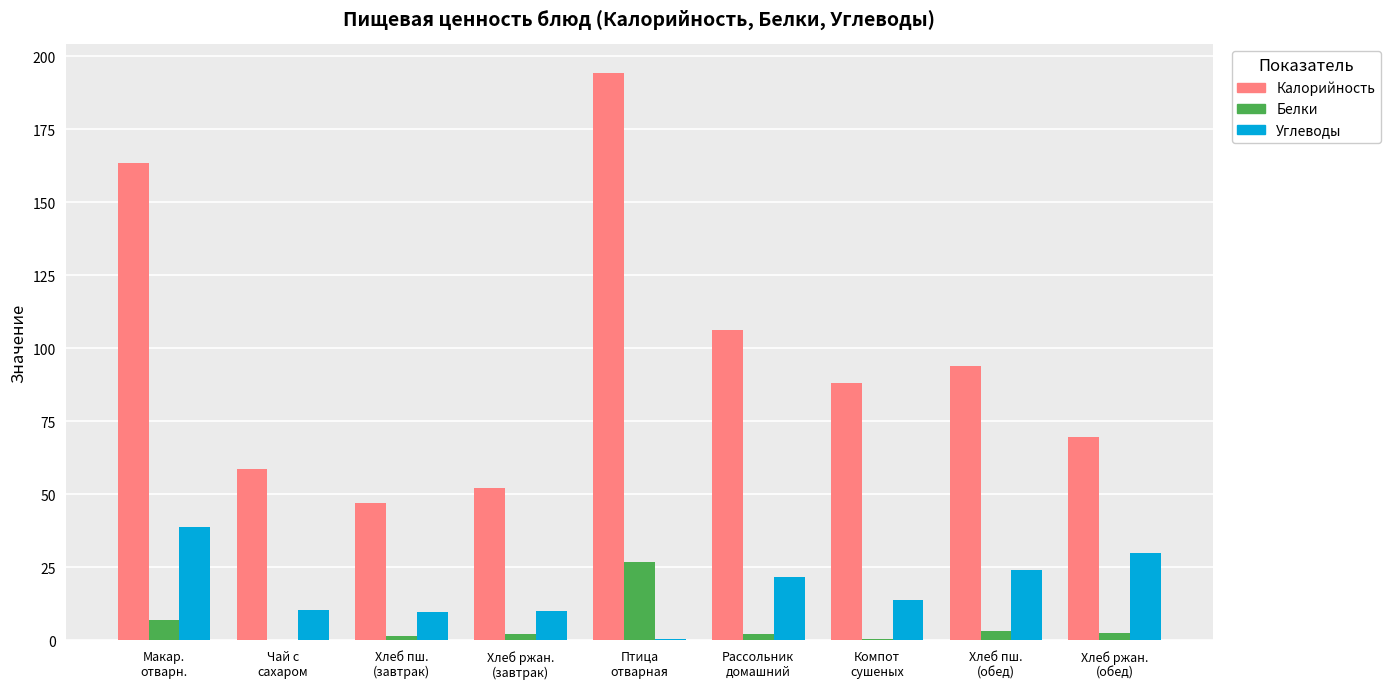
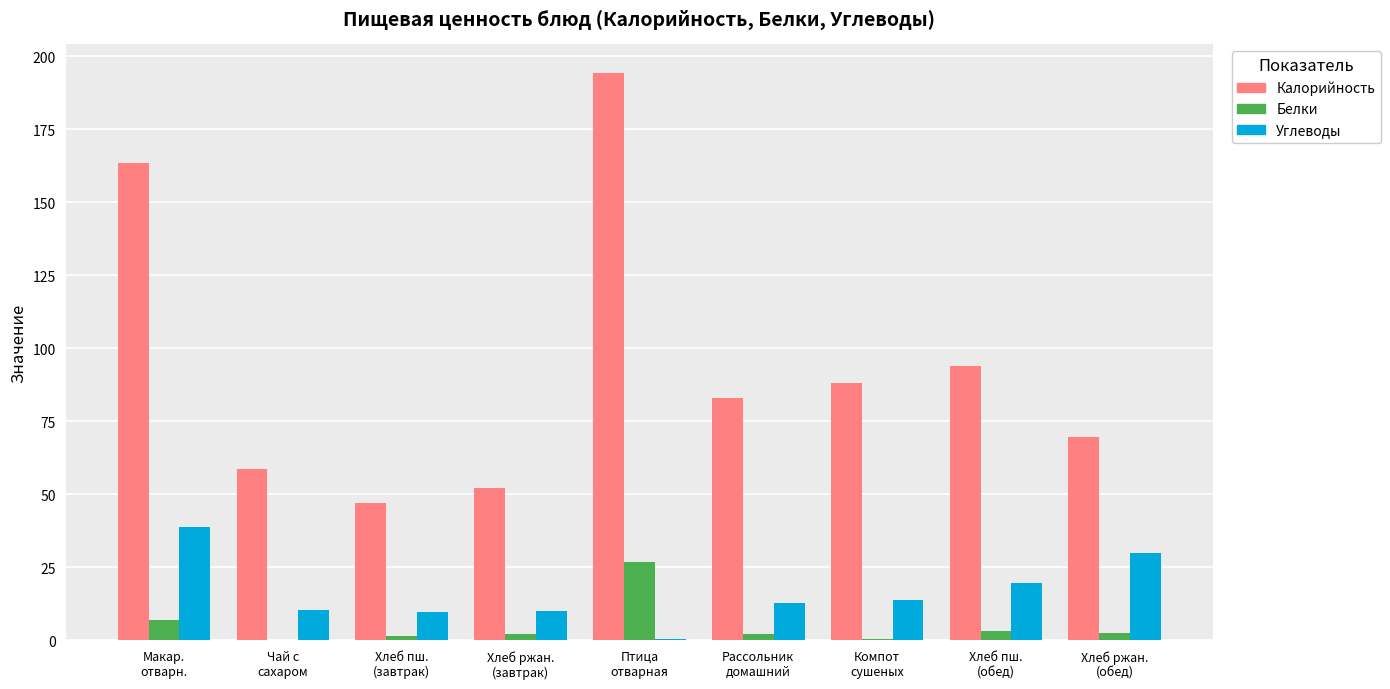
Калорийность, Рассольник домашний: 106 -> 83
Углеводы, Рассольник домашний: 22 -> 13
Углеводы, Хлеб пш. (обед): 24 -> 20
